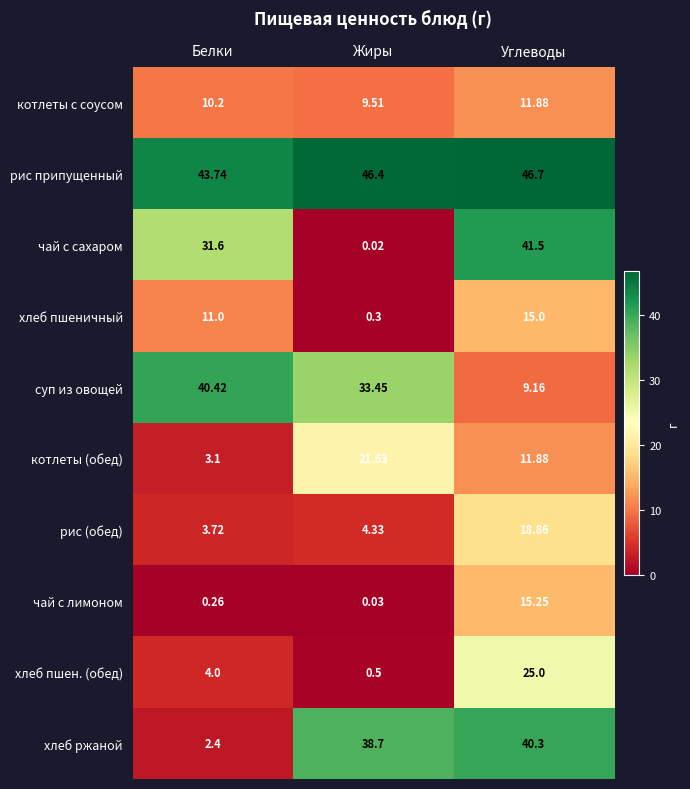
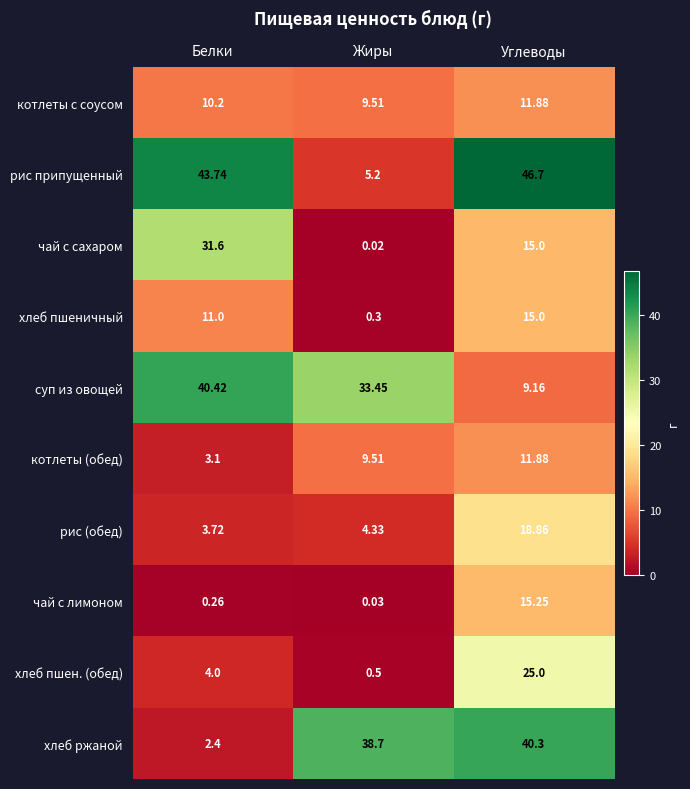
рис припущенный, Жиры: 46.4 -> 5.2
чай с сахаром, Углеводы: 41.5 -> 15.0
котлеты (обед), Жиры: 21.63 -> 9.51
